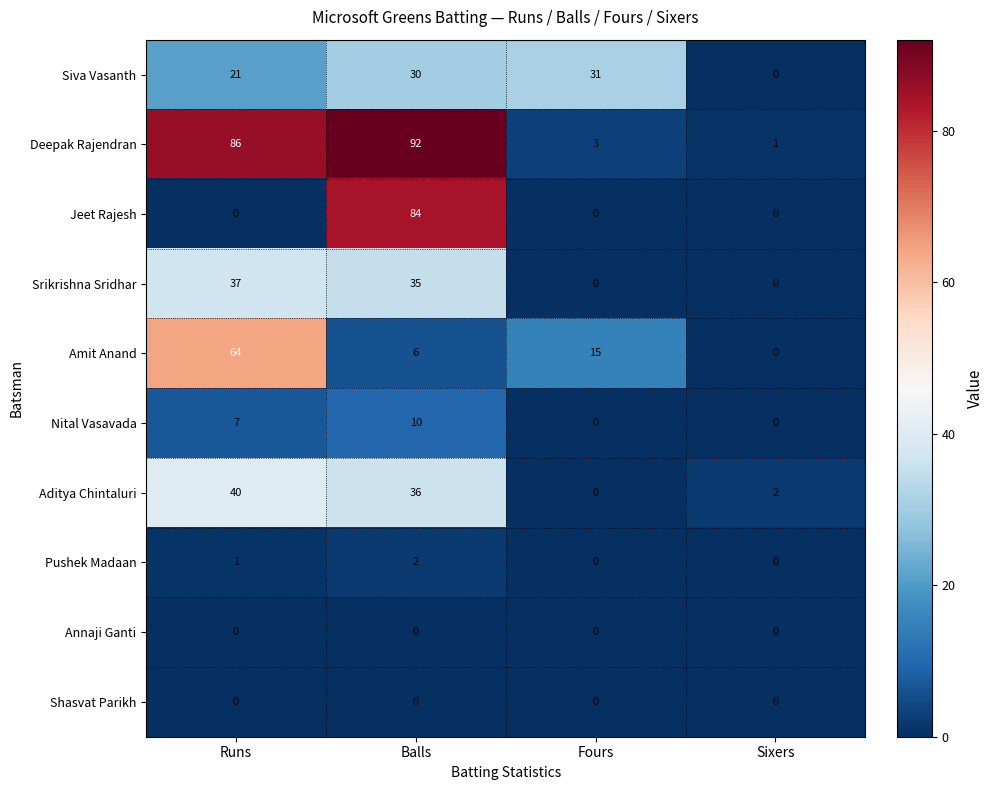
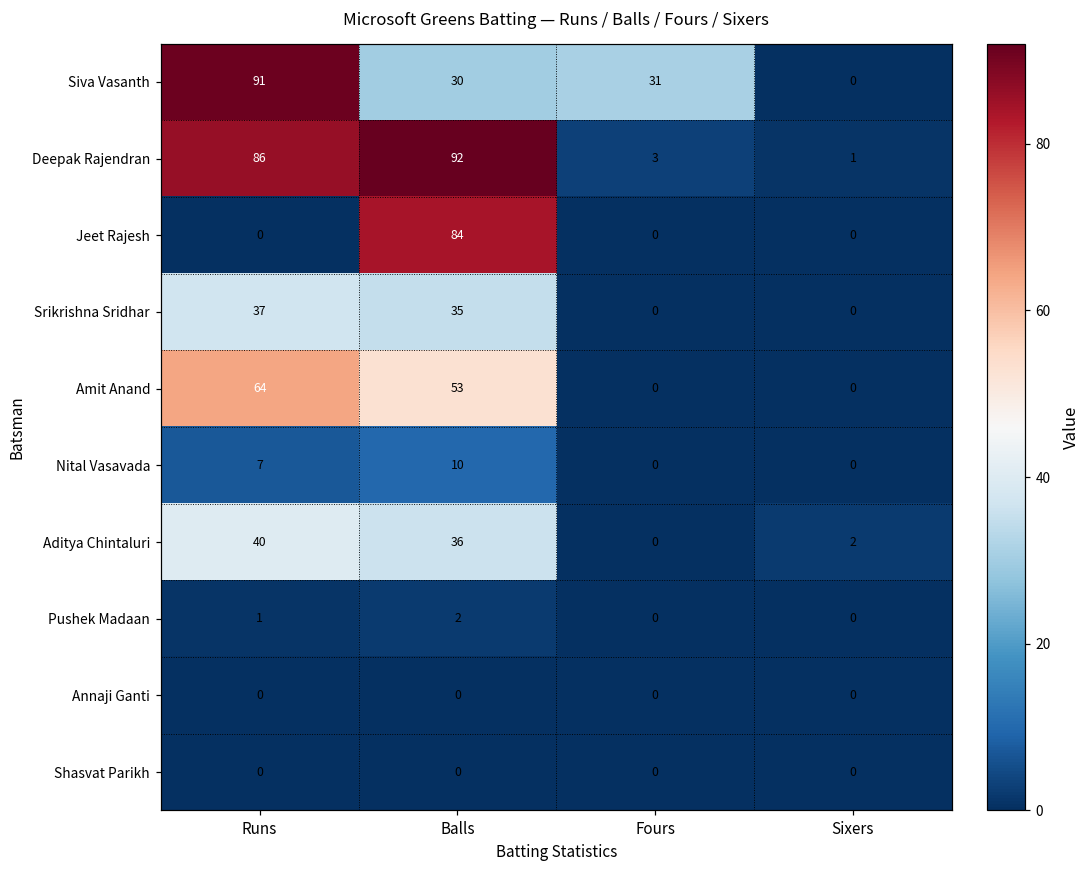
Siva Vasanth, Runs: 21 -> 91
Amit Anand, Balls: 6 -> 53
Amit Anand, Fours: 15 -> 0
